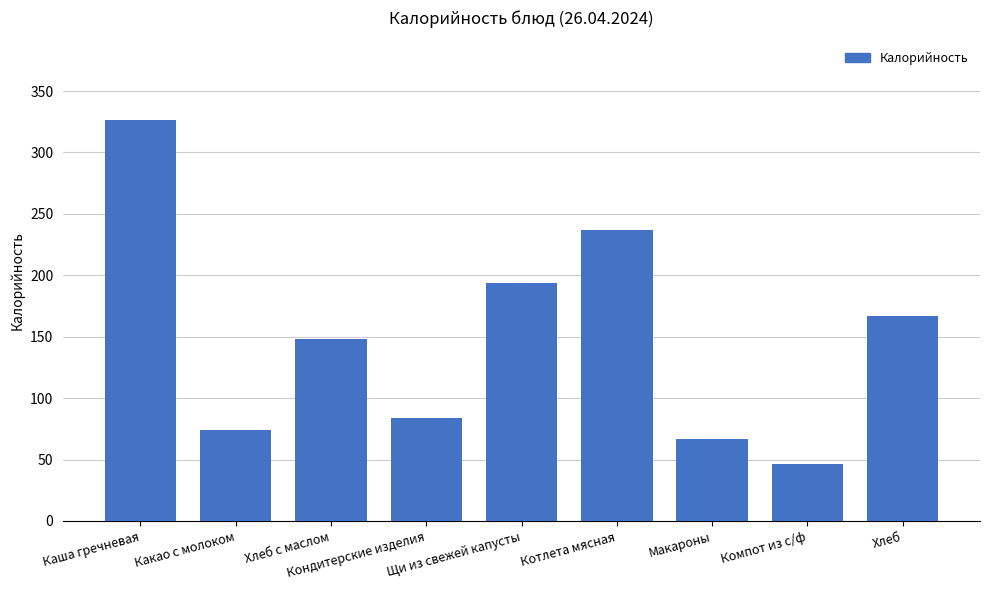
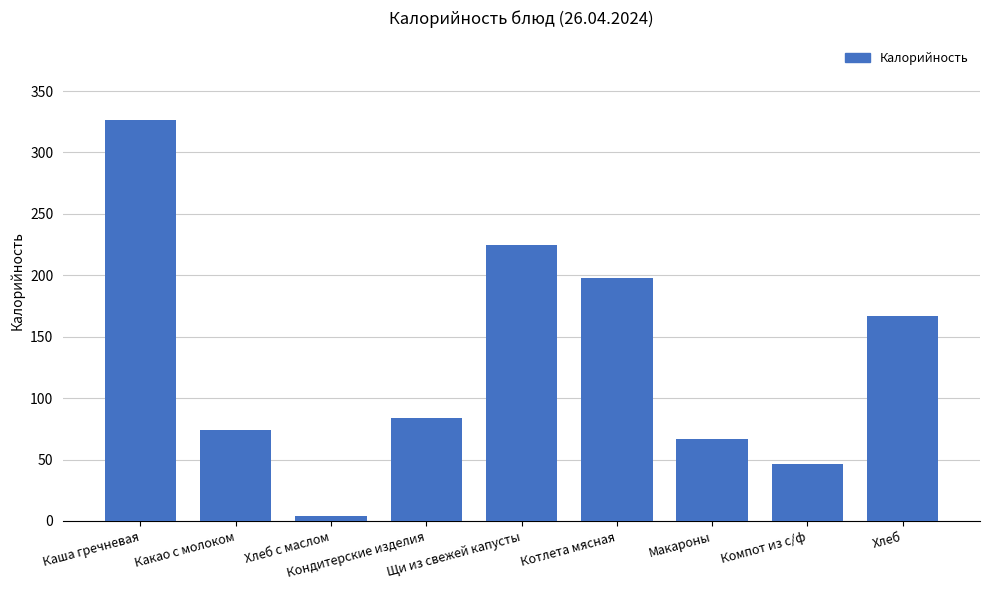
Хлеб с маслом: 148 -> 4
Щи из свежей капусты: 194 -> 225
Котлета мясная: 237 -> 198
